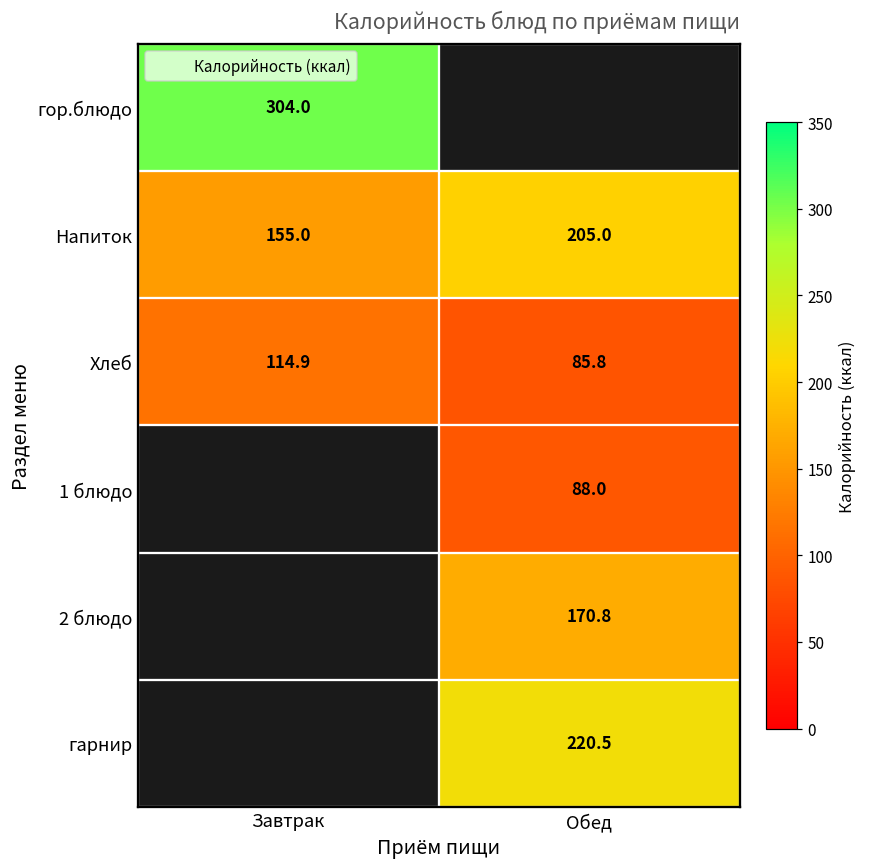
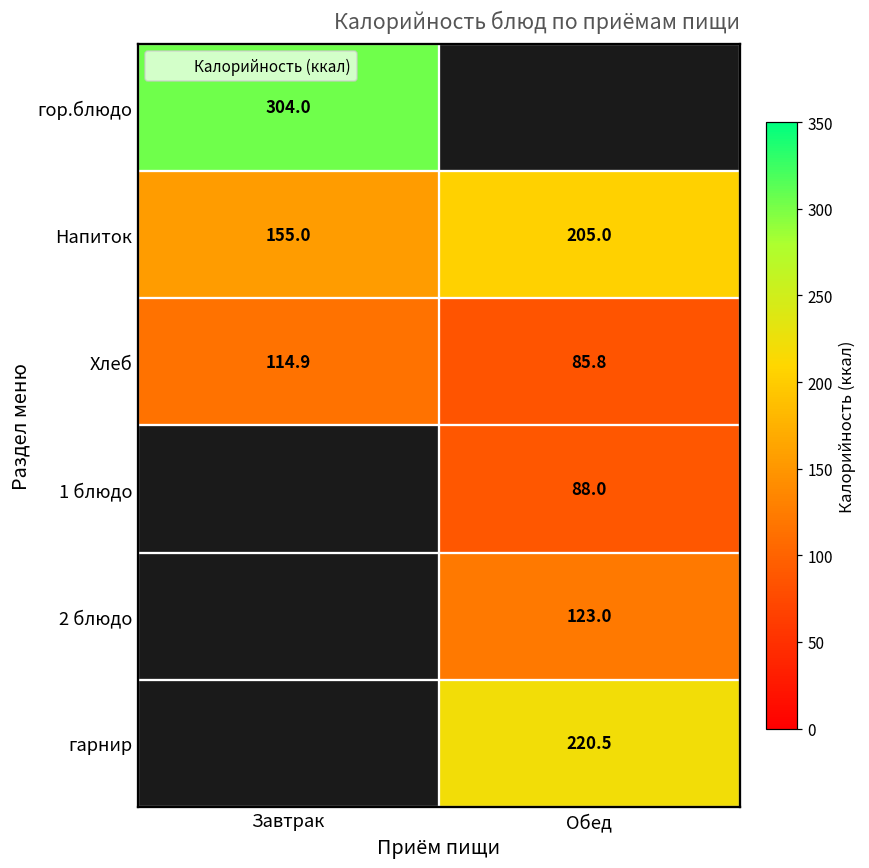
2 блюдо, Обед: 170.8 -> 123.0
